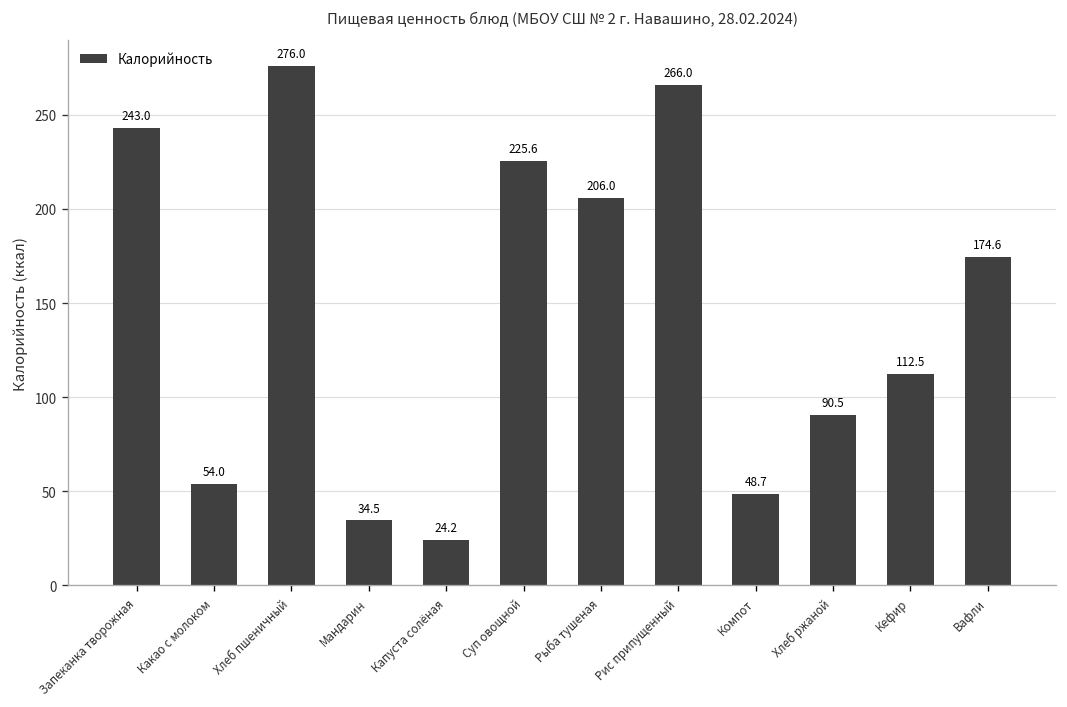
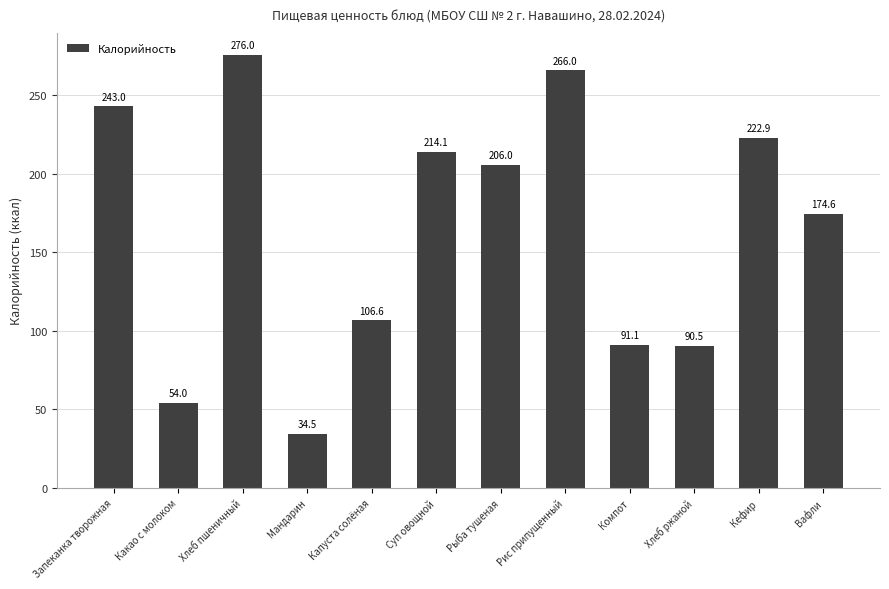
Капуста солёная: 24.2 -> 106.6
Суп овощной: 225.6 -> 214.1
Компот: 48.7 -> 91.1
Кефир: 112.5 -> 222.9
